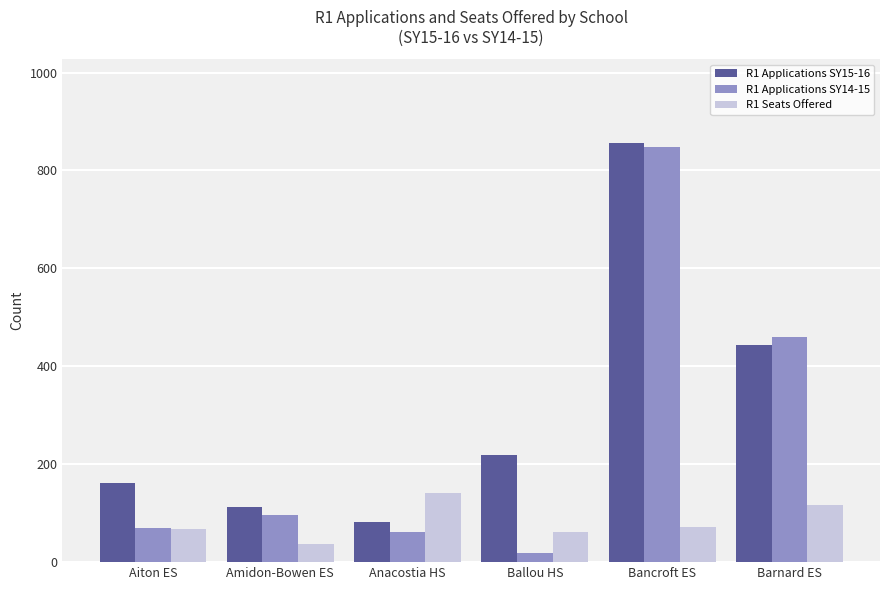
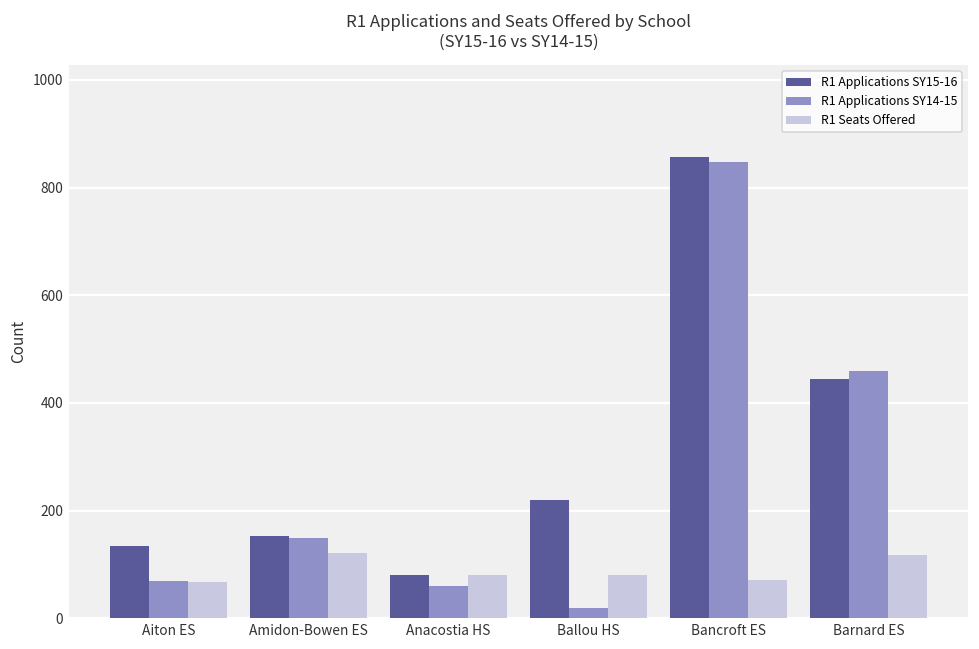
R1 Applications SY15-16, Aiton ES: 160 -> 130
R1 Applications SY15-16, Amidon-Bowen ES: 110 -> 150
R1 Applications SY14-15, Amidon-Bowen ES: 100 -> 150
R1 Seats Offered, Amidon-Bowen ES: 40 -> 120
R1 Seats Offered, Anacostia HS: 140 -> 80
R1 Seats Offered, Ballou HS: 60 -> 80
